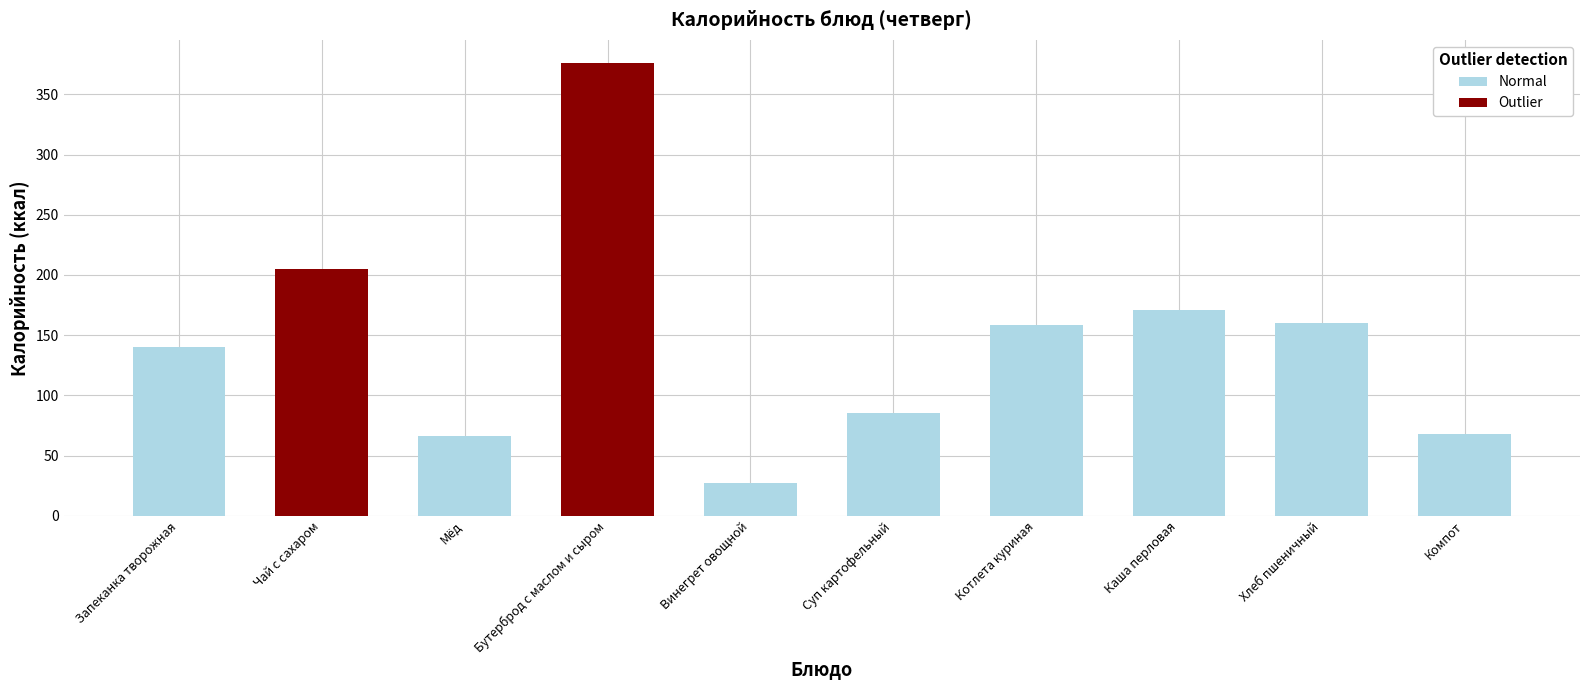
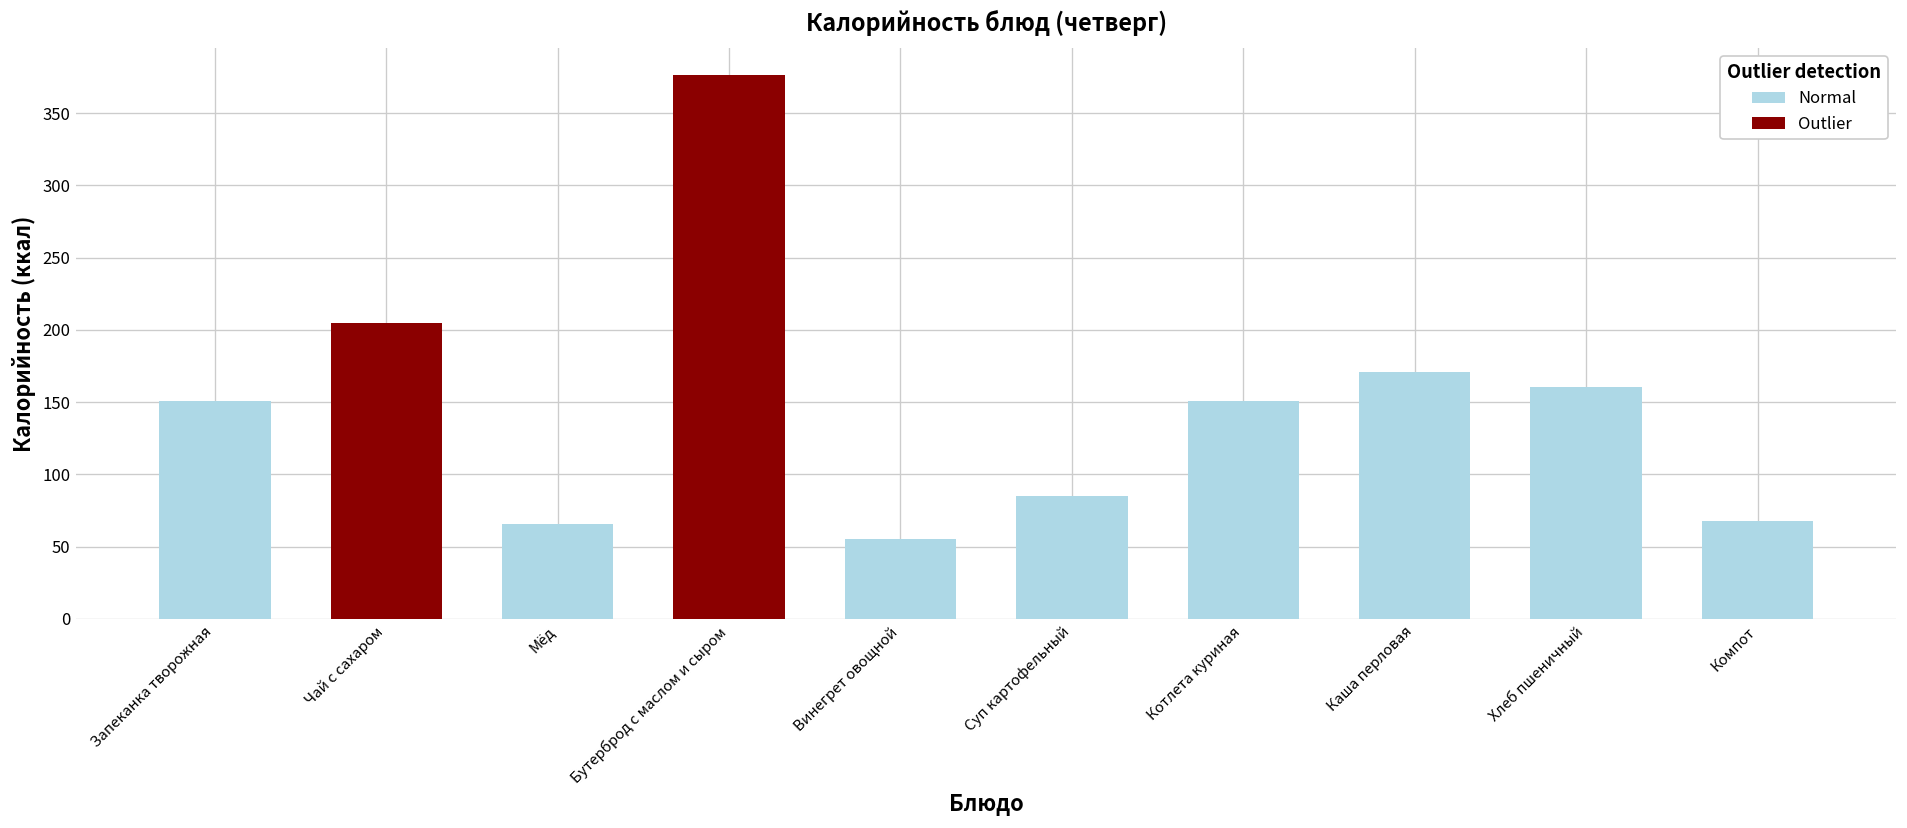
Запеканка творожная: 141 -> 151
Винегрет овощной: 27 -> 55
Котлета куриная: 158 -> 151
